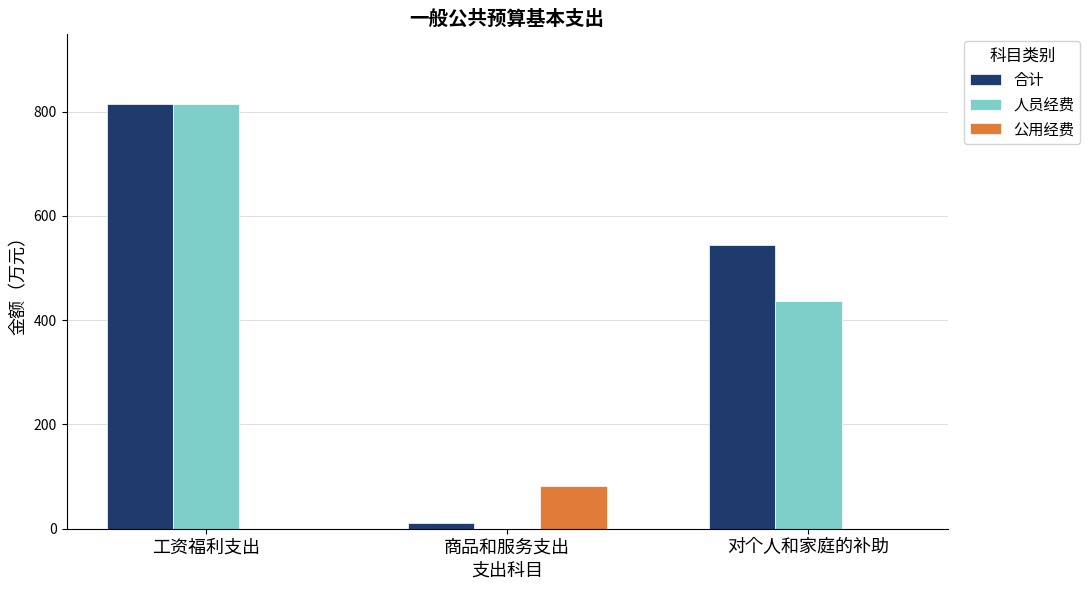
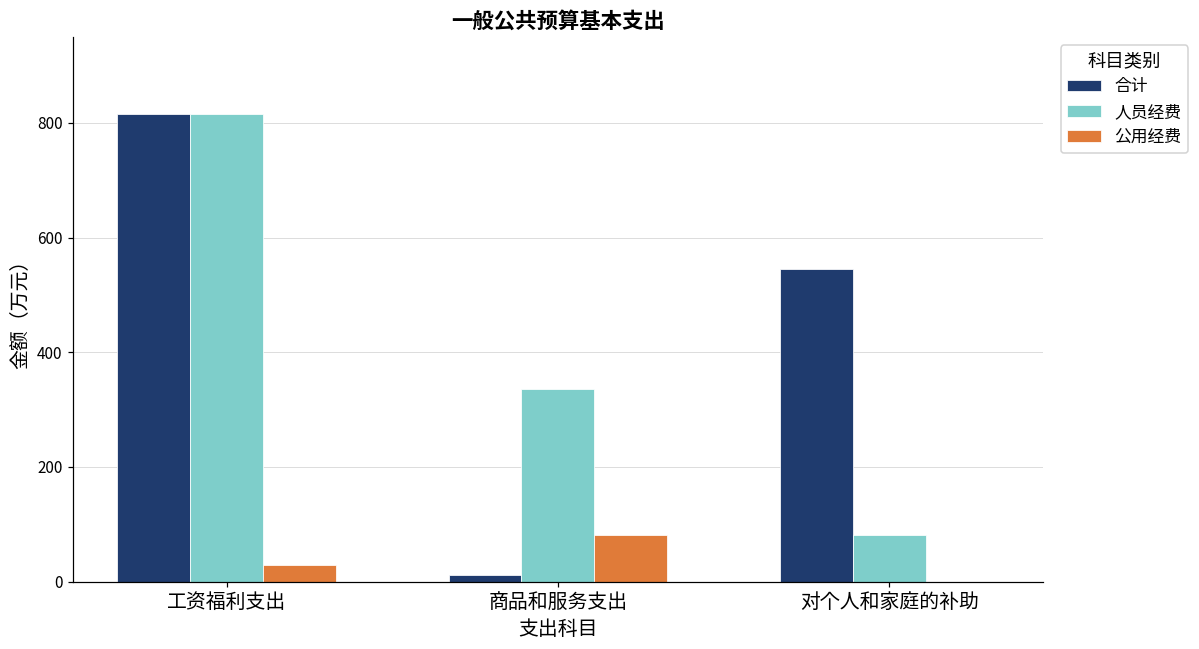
公用经费, 工资福利支出: 0 -> 30
人员经费, 商品和服务支出: 0 -> 340
人员经费, 对个人和家庭的补助: 440 -> 80
